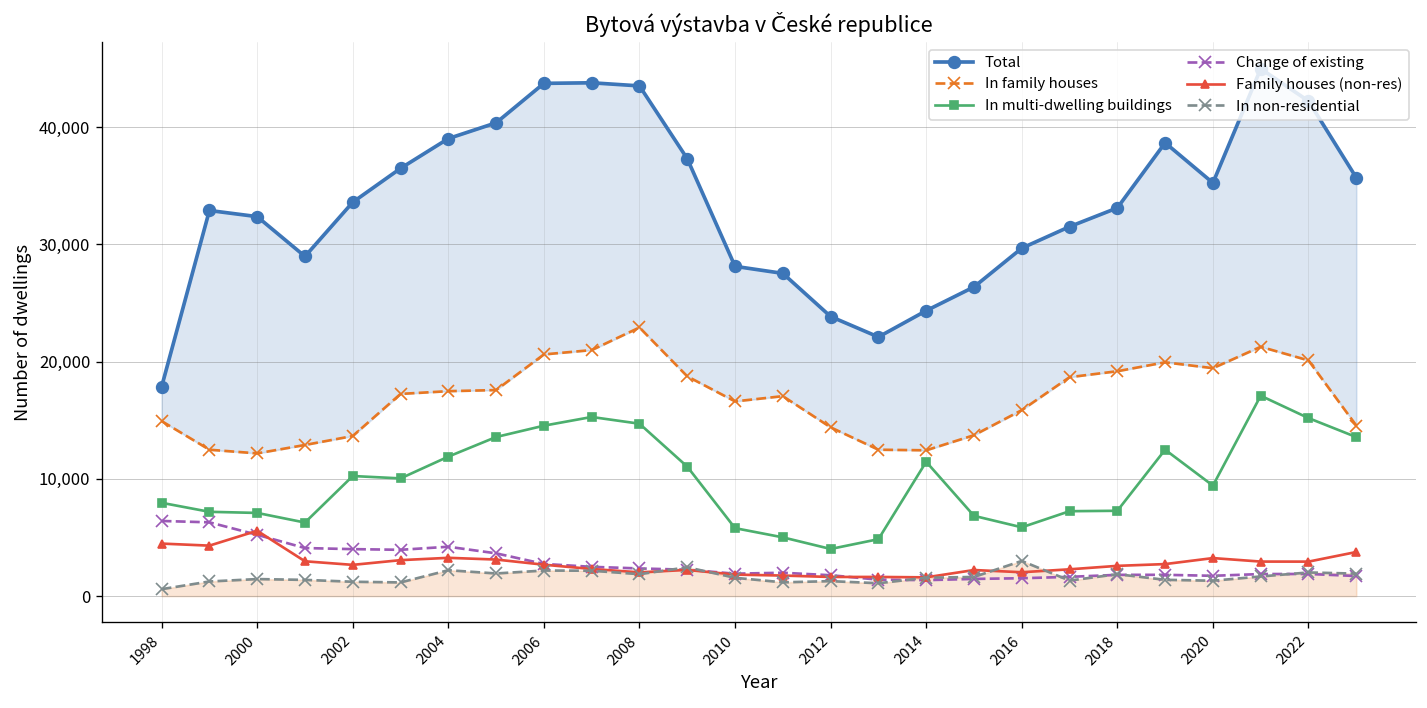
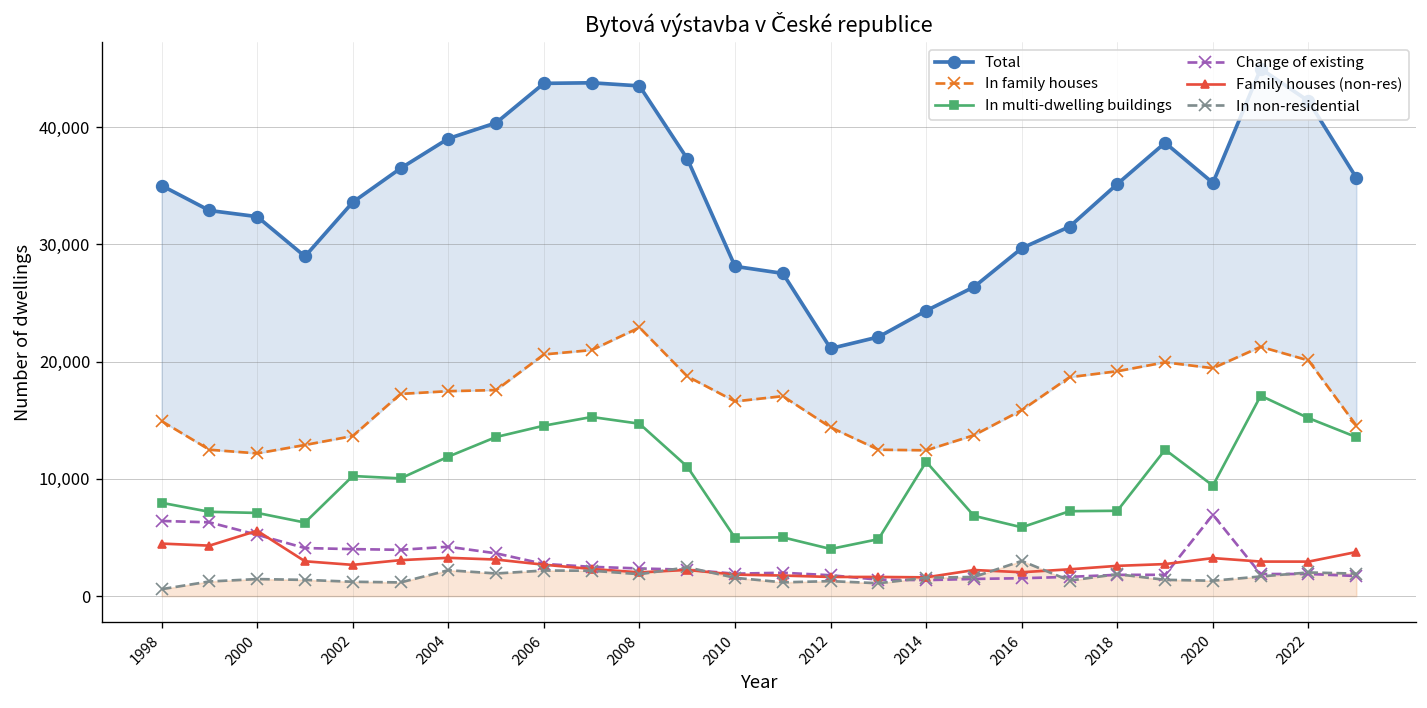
Total, 1998: 18,000 -> 35,000
In multi-dwelling buildings, 2010: 6,000 -> 5,000
Total, 2012: 24,000 -> 21,000
Total, 2018: 33,000 -> 35,000
Change of existing, 2020: 2,000 -> 7,000
